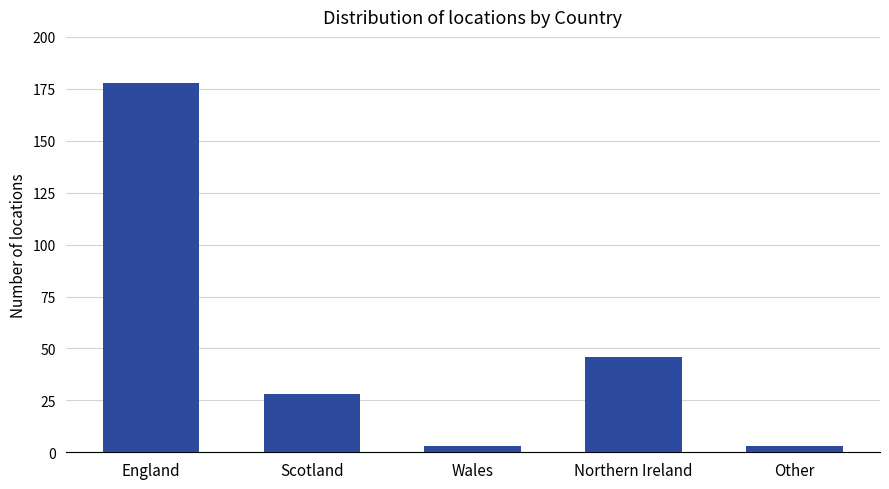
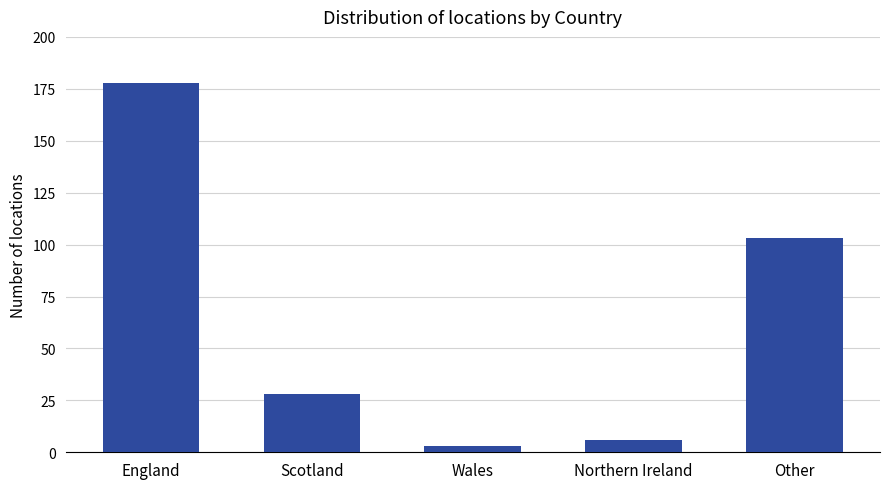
Northern Ireland: 46 -> 6
Other: 3 -> 103
